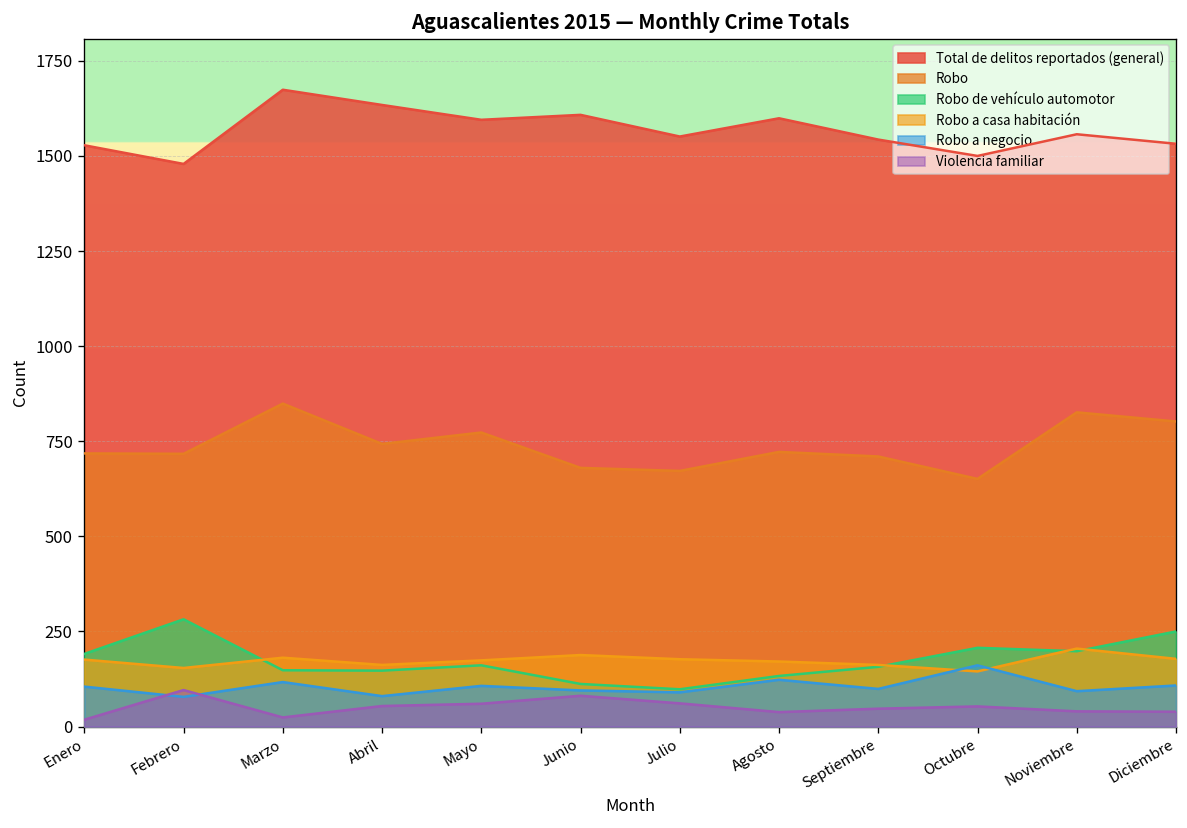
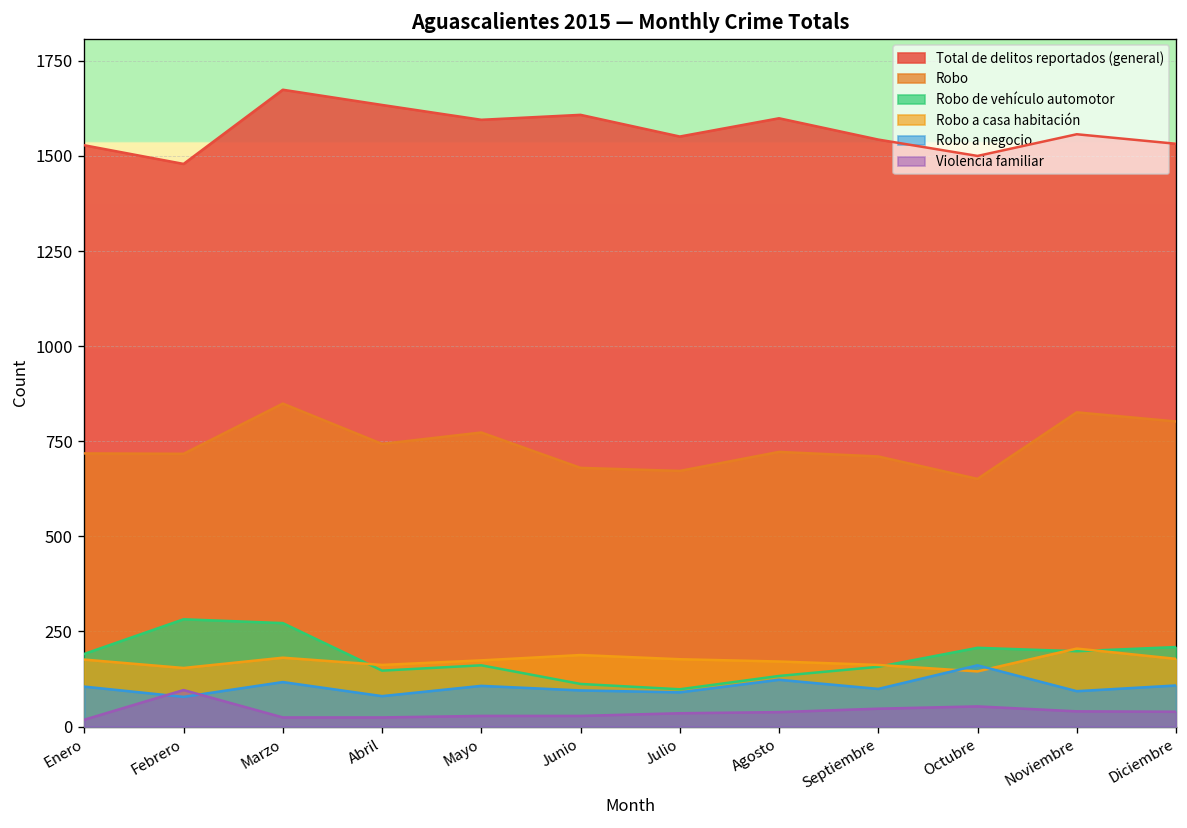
Robo de vehículo automotor, Marzo: 150 -> 270
Violencia familiar, Abril: 50 -> 20
Violencia familiar, Mayo: 60 -> 30
Violencia familiar, Junio: 80 -> 30
Violencia familiar, Julio: 60 -> 40
Robo de vehículo automotor, Diciembre: 250 -> 210
